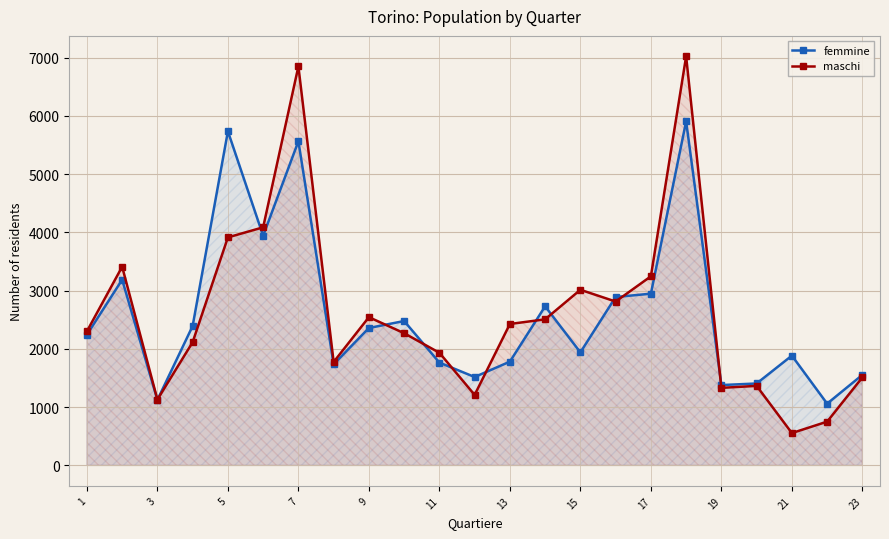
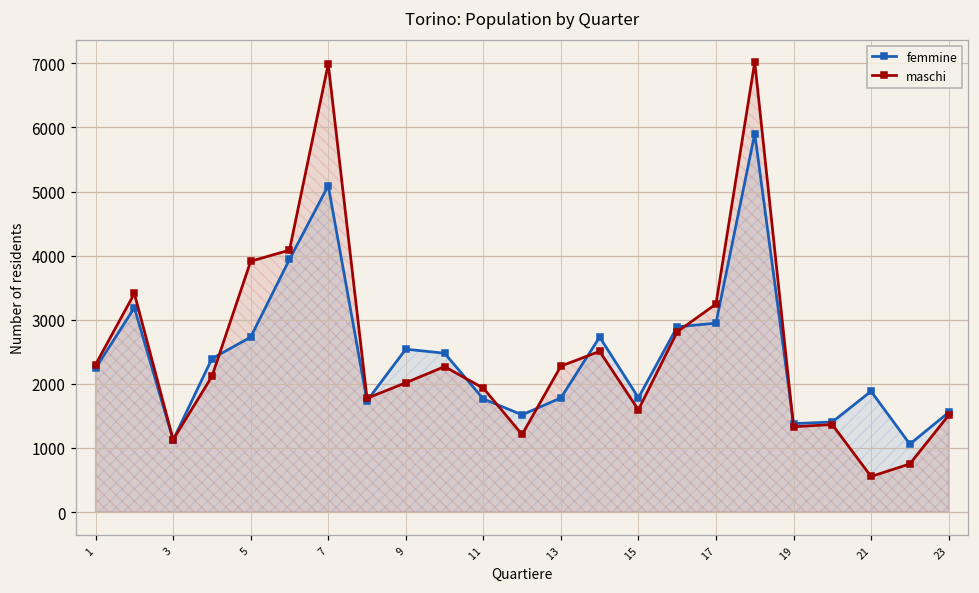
femmine, 5: 5700 -> 2700
femmine, 7: 5600 -> 5100
maschi, 7: 6800 -> 7000
femmine, 9: 2400 -> 2500
maschi, 9: 2500 -> 2000
maschi, 13: 2400 -> 2300
femmine, 15: 1900 -> 1800
maschi, 15: 3000 -> 1600
